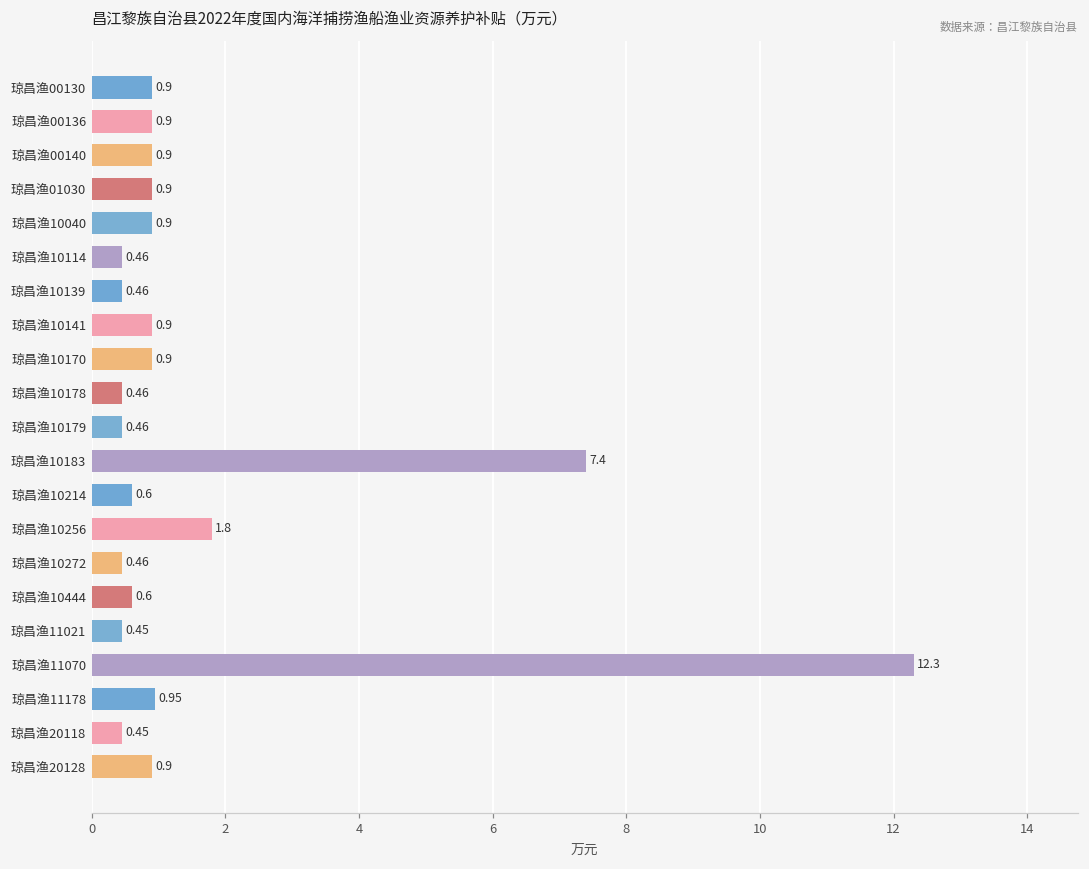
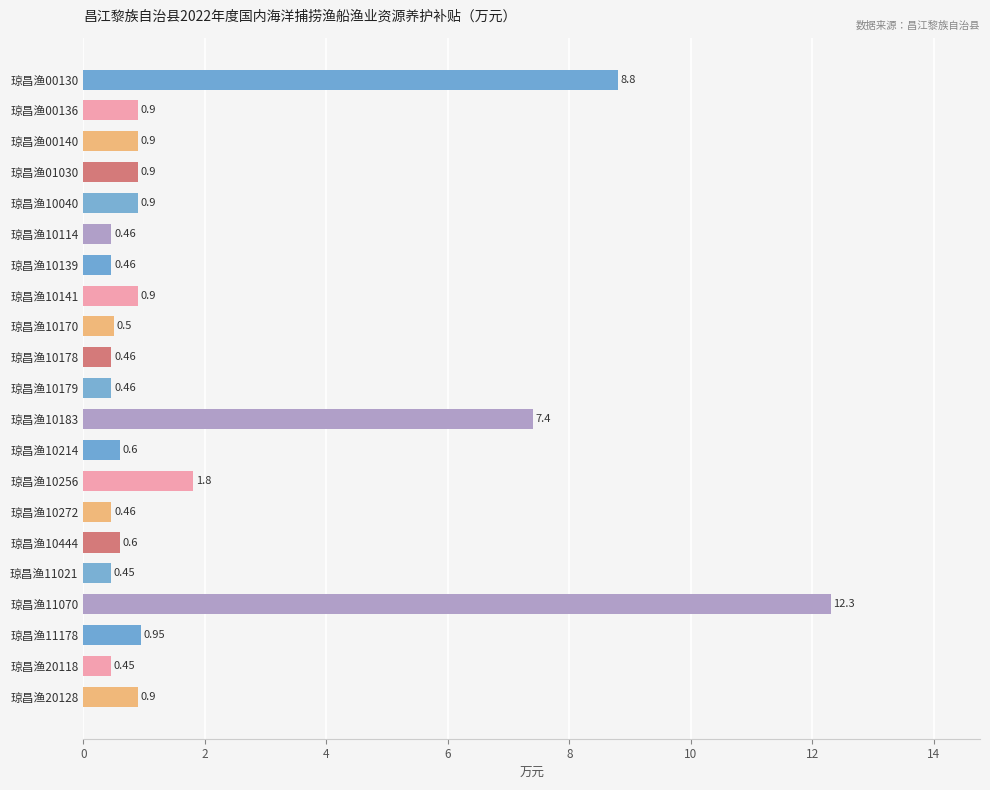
琼昌渔00130: 0.9 -> 8.8
琼昌渔10170: 0.9 -> 0.5
